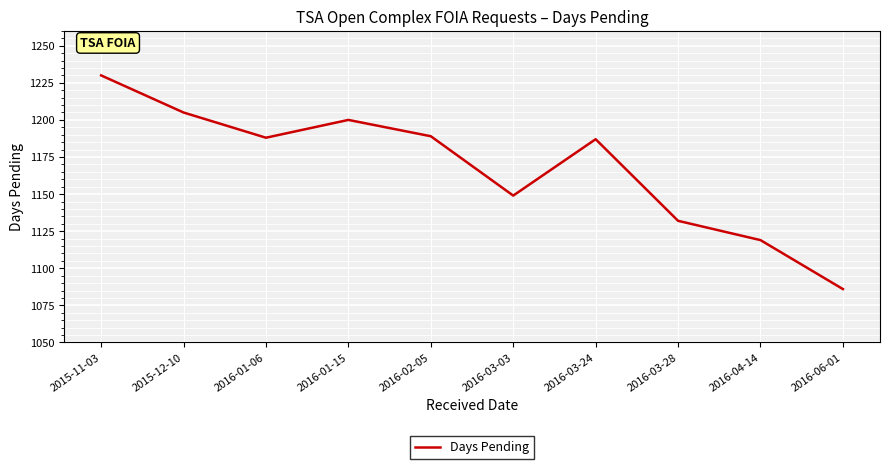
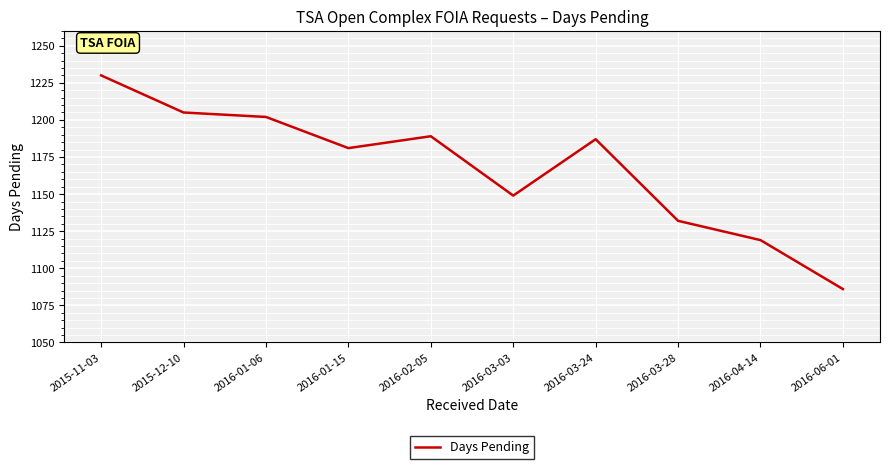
2016-01-06: 1188 -> 1202
2016-01-15: 1200 -> 1181
